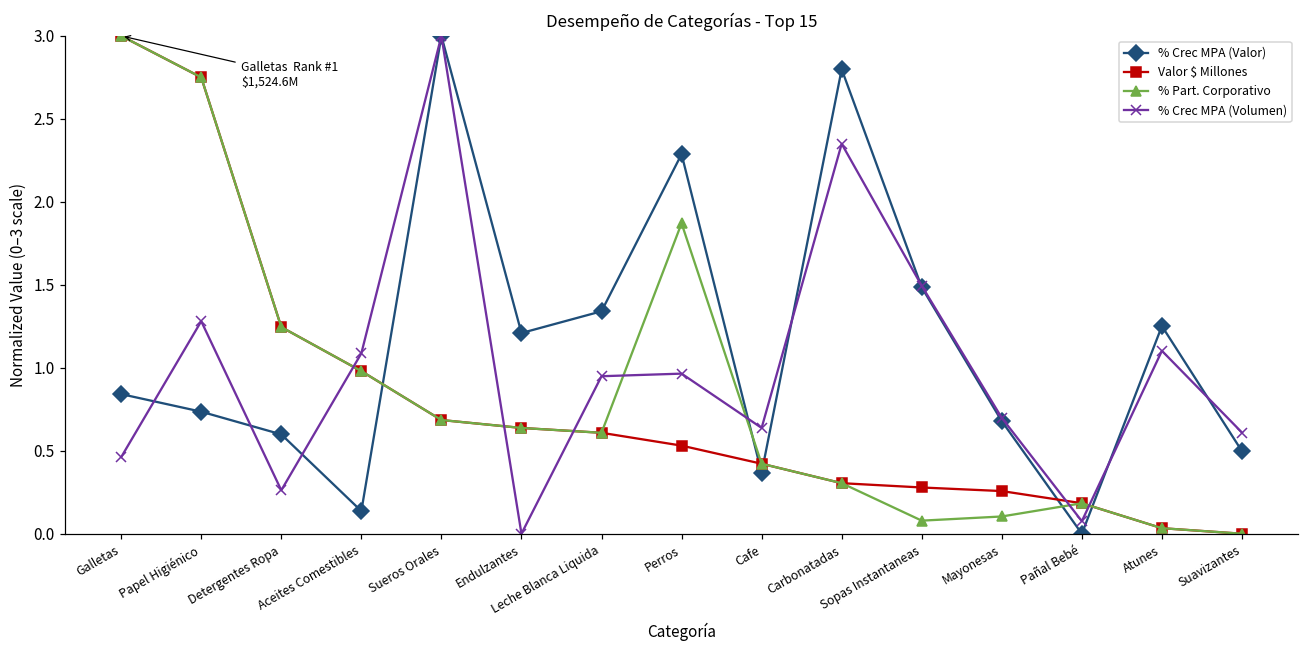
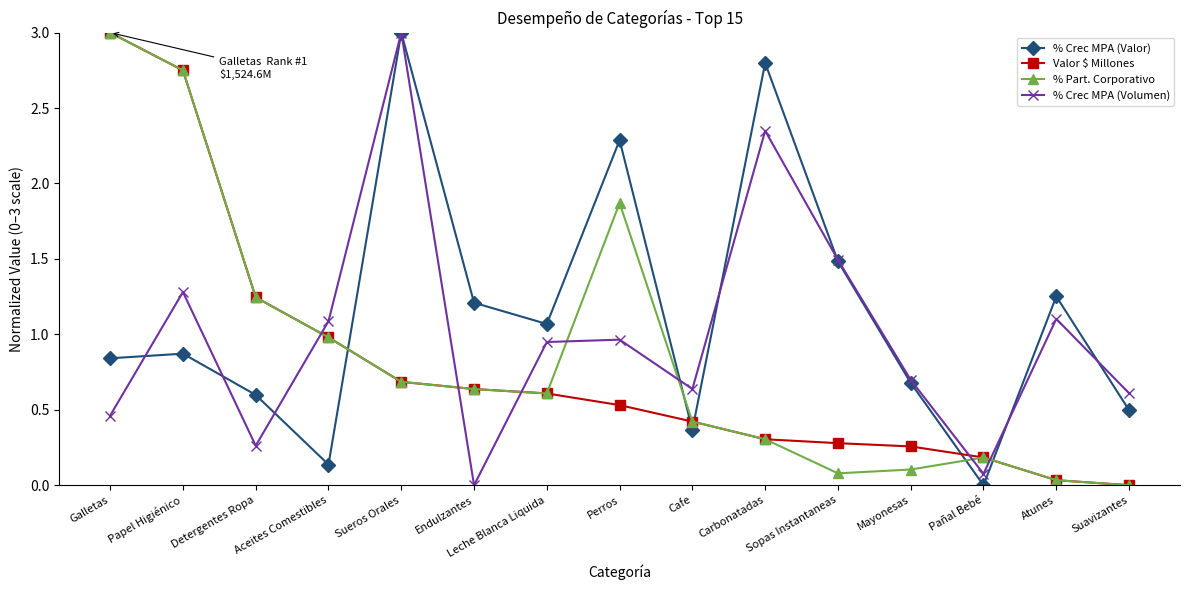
% Crec MPA (Valor), Papel Higiénico: 0.74 -> 0.87
% Crec MPA (Valor), Leche Blanca Liquida: 1.34 -> 1.07
